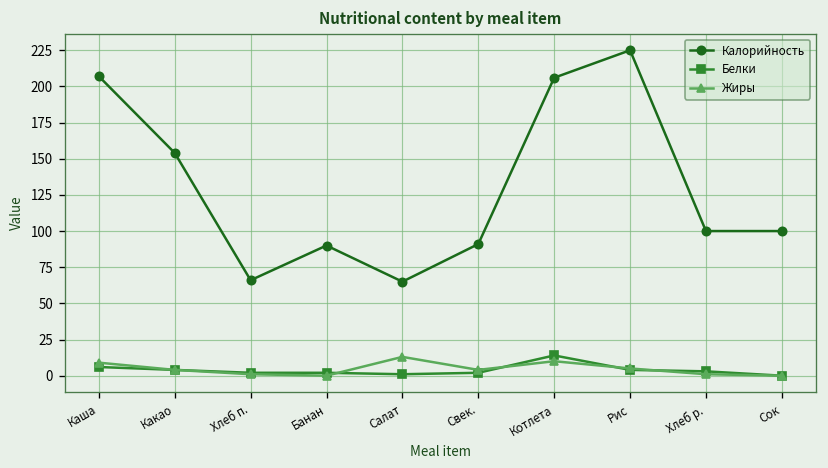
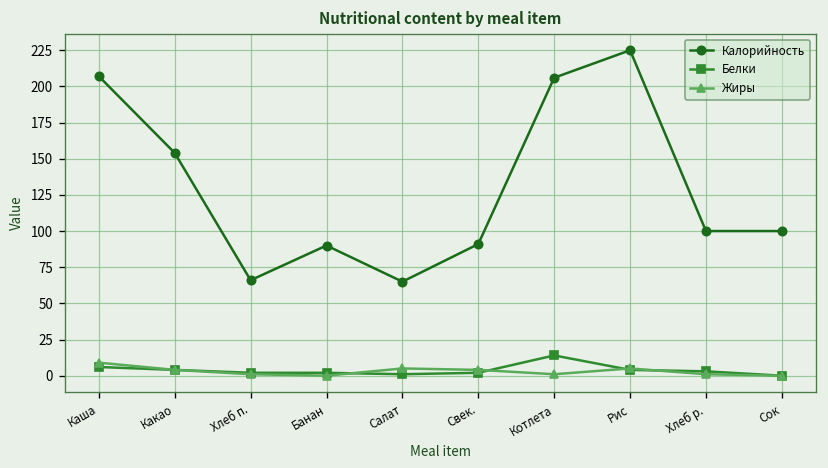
Жиры, Салат: 13 -> 5
Жиры, Котлета: 10 -> 1
